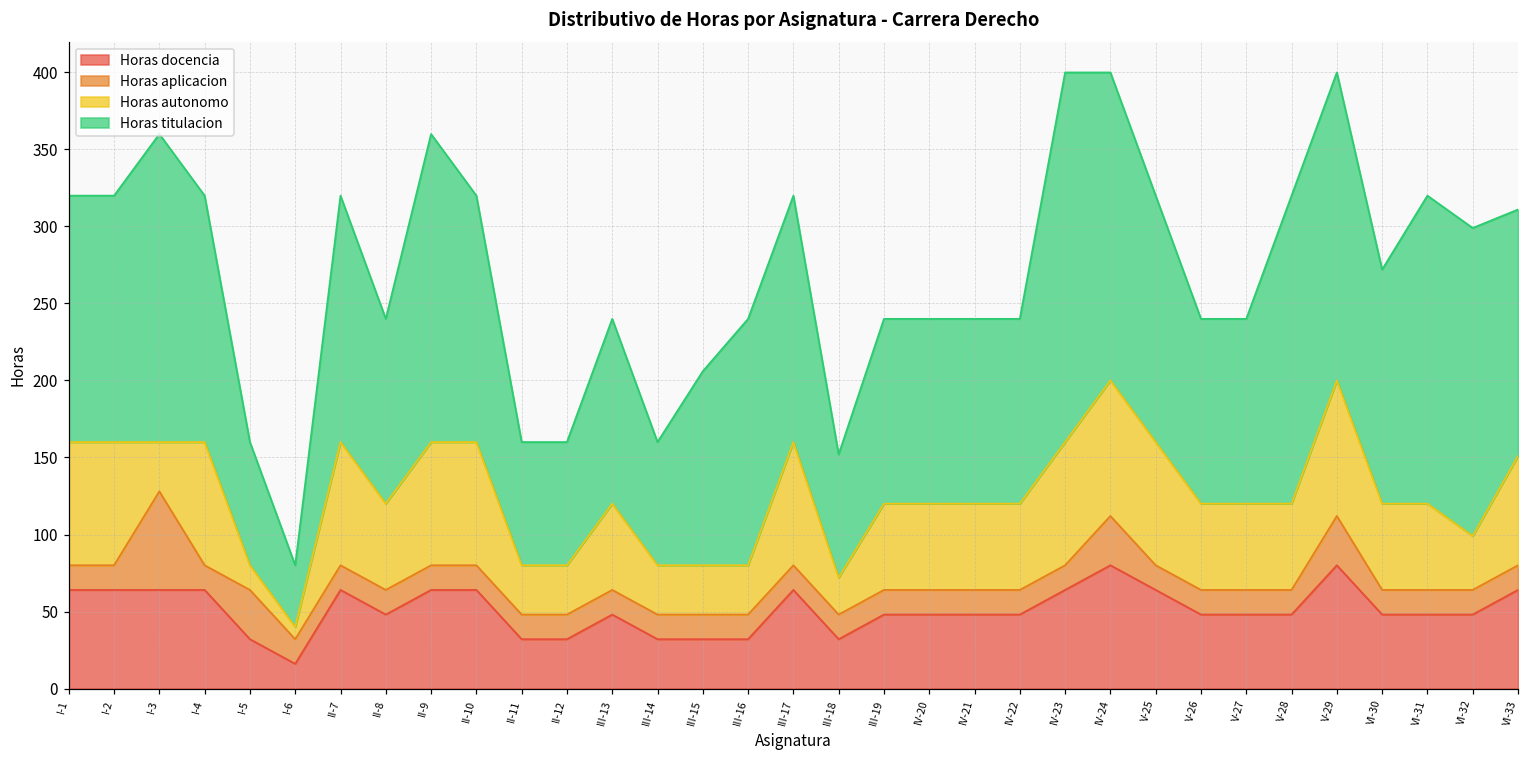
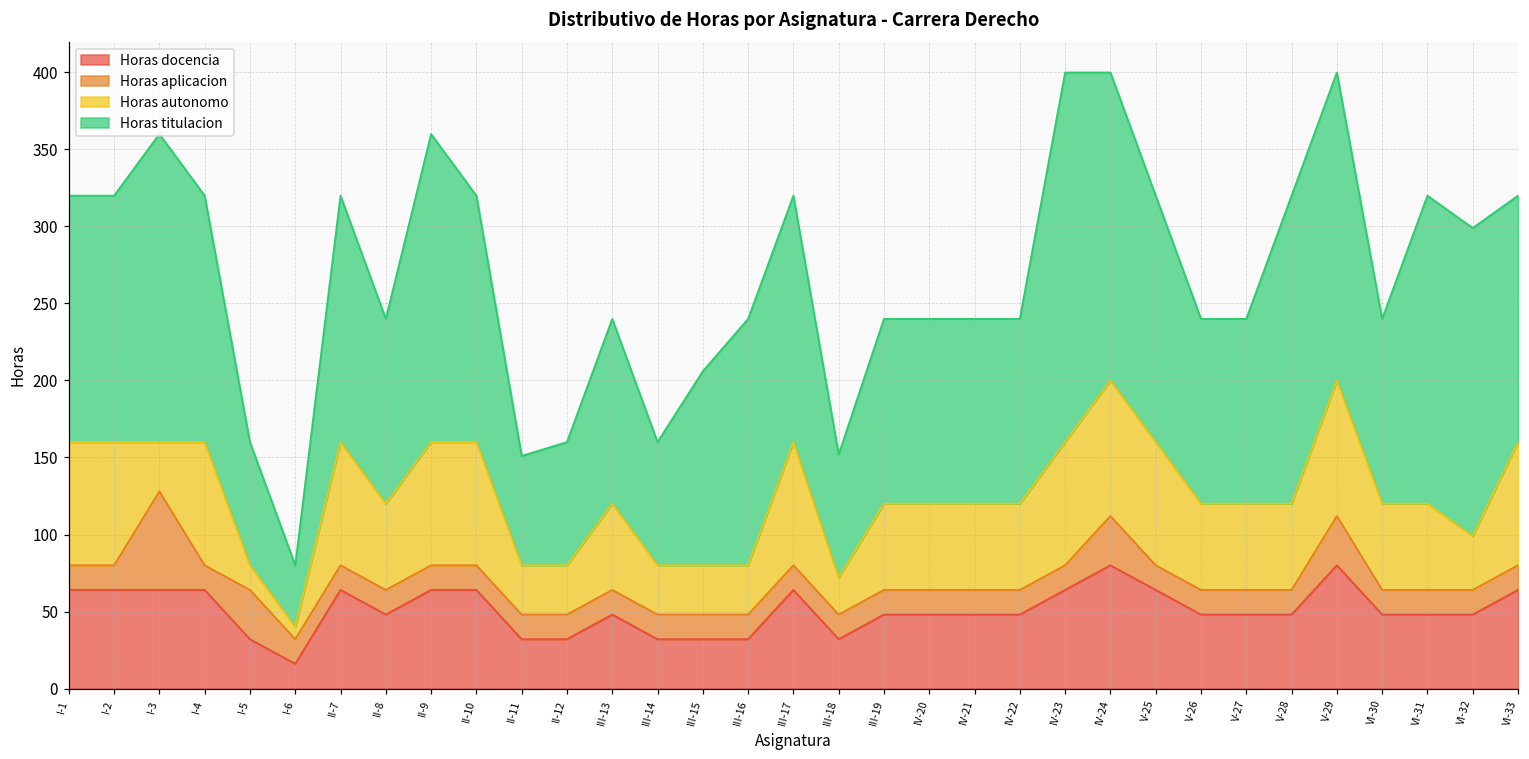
Horas titulacion, II-11: 80 -> 71
Horas titulacion, VI-30: 152 -> 120
Horas autonomo, VI-33: 71 -> 80
